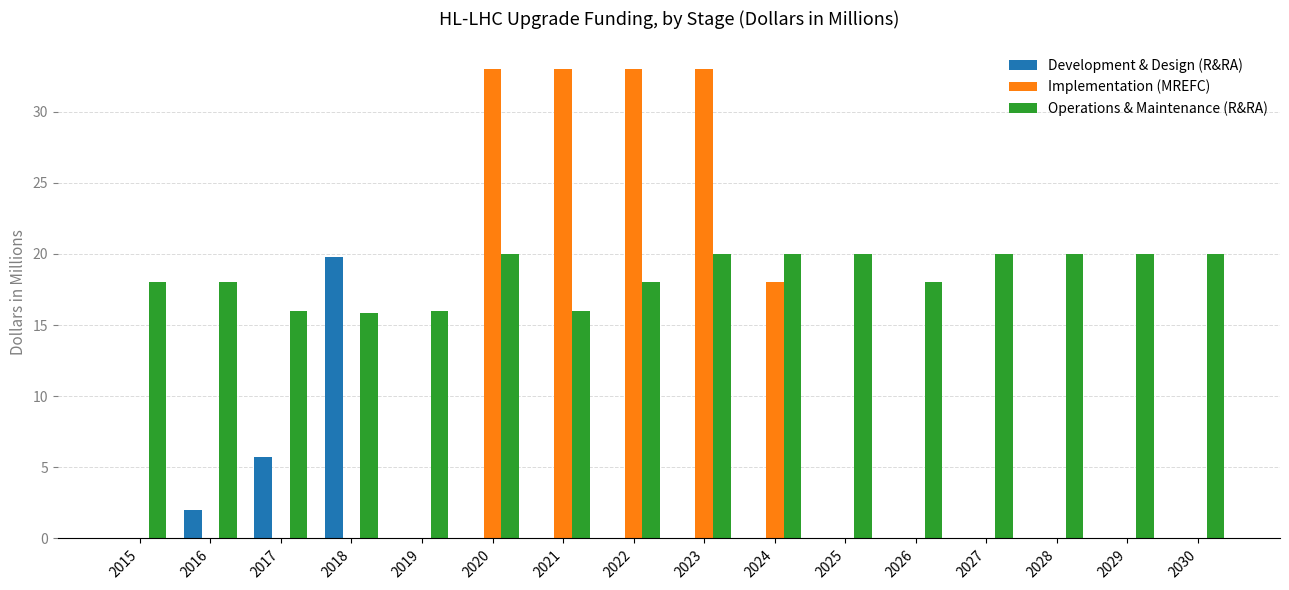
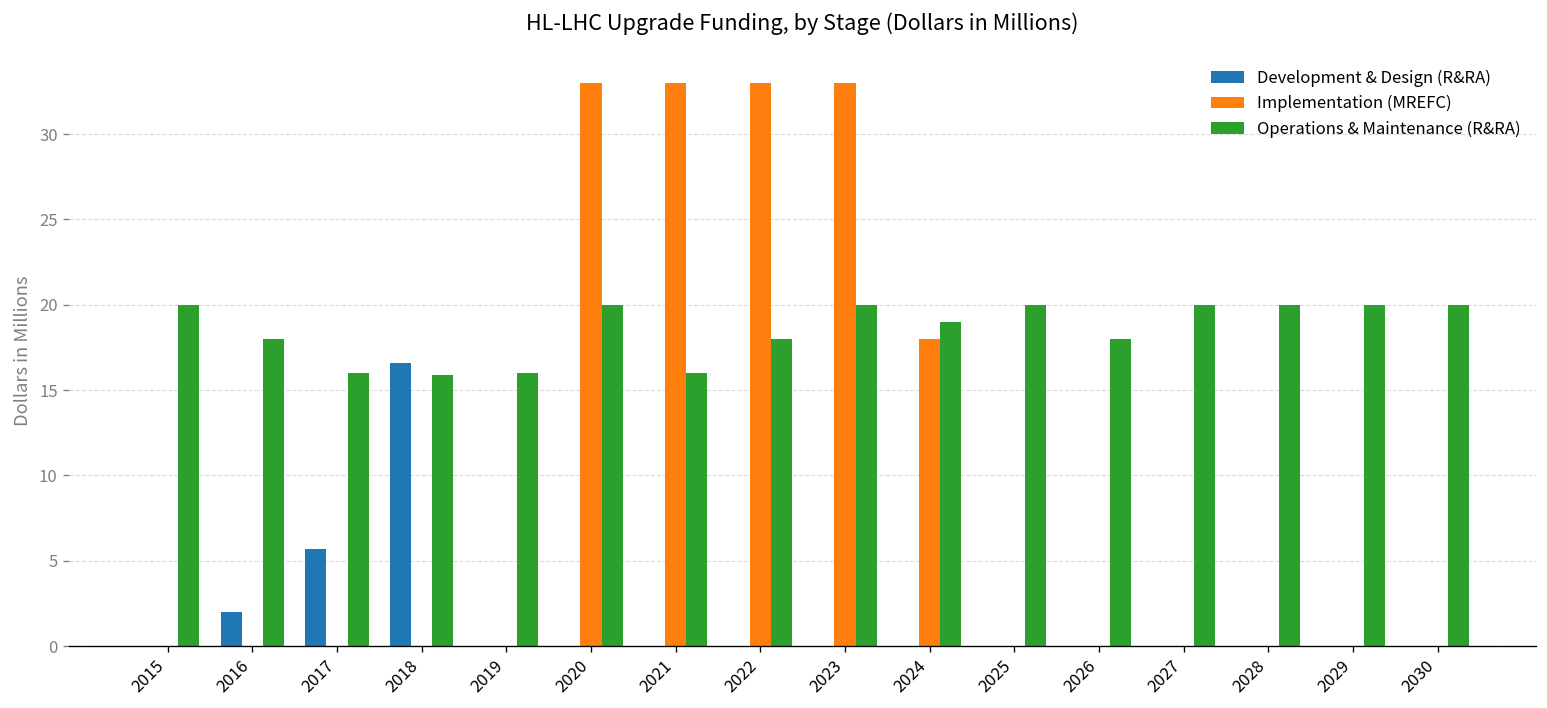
Operations & Maintenance (R&RA), 2015: 18 -> 20
Development & Design (R&RA), 2018: 19.8 -> 16.6
Operations & Maintenance (R&RA), 2024: 20 -> 19
